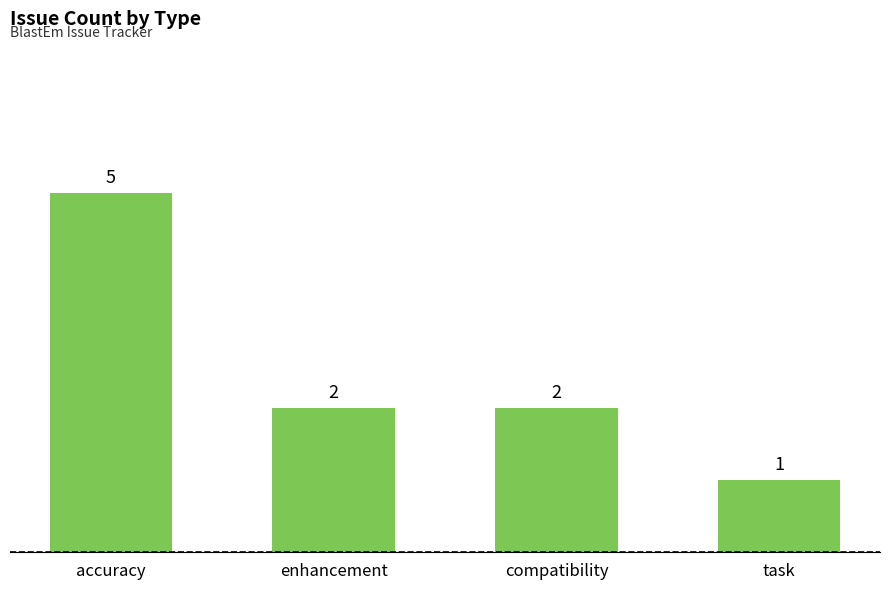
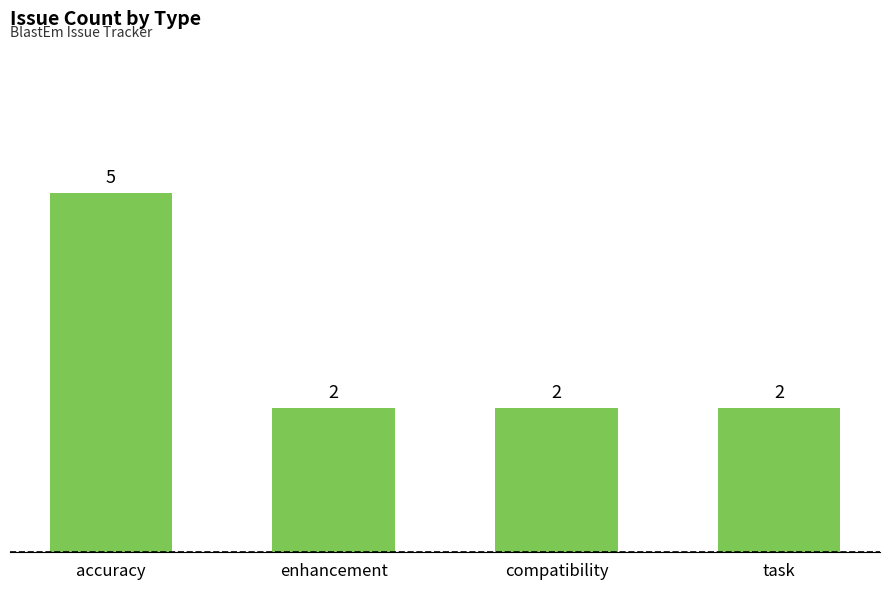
task: 1 -> 2
